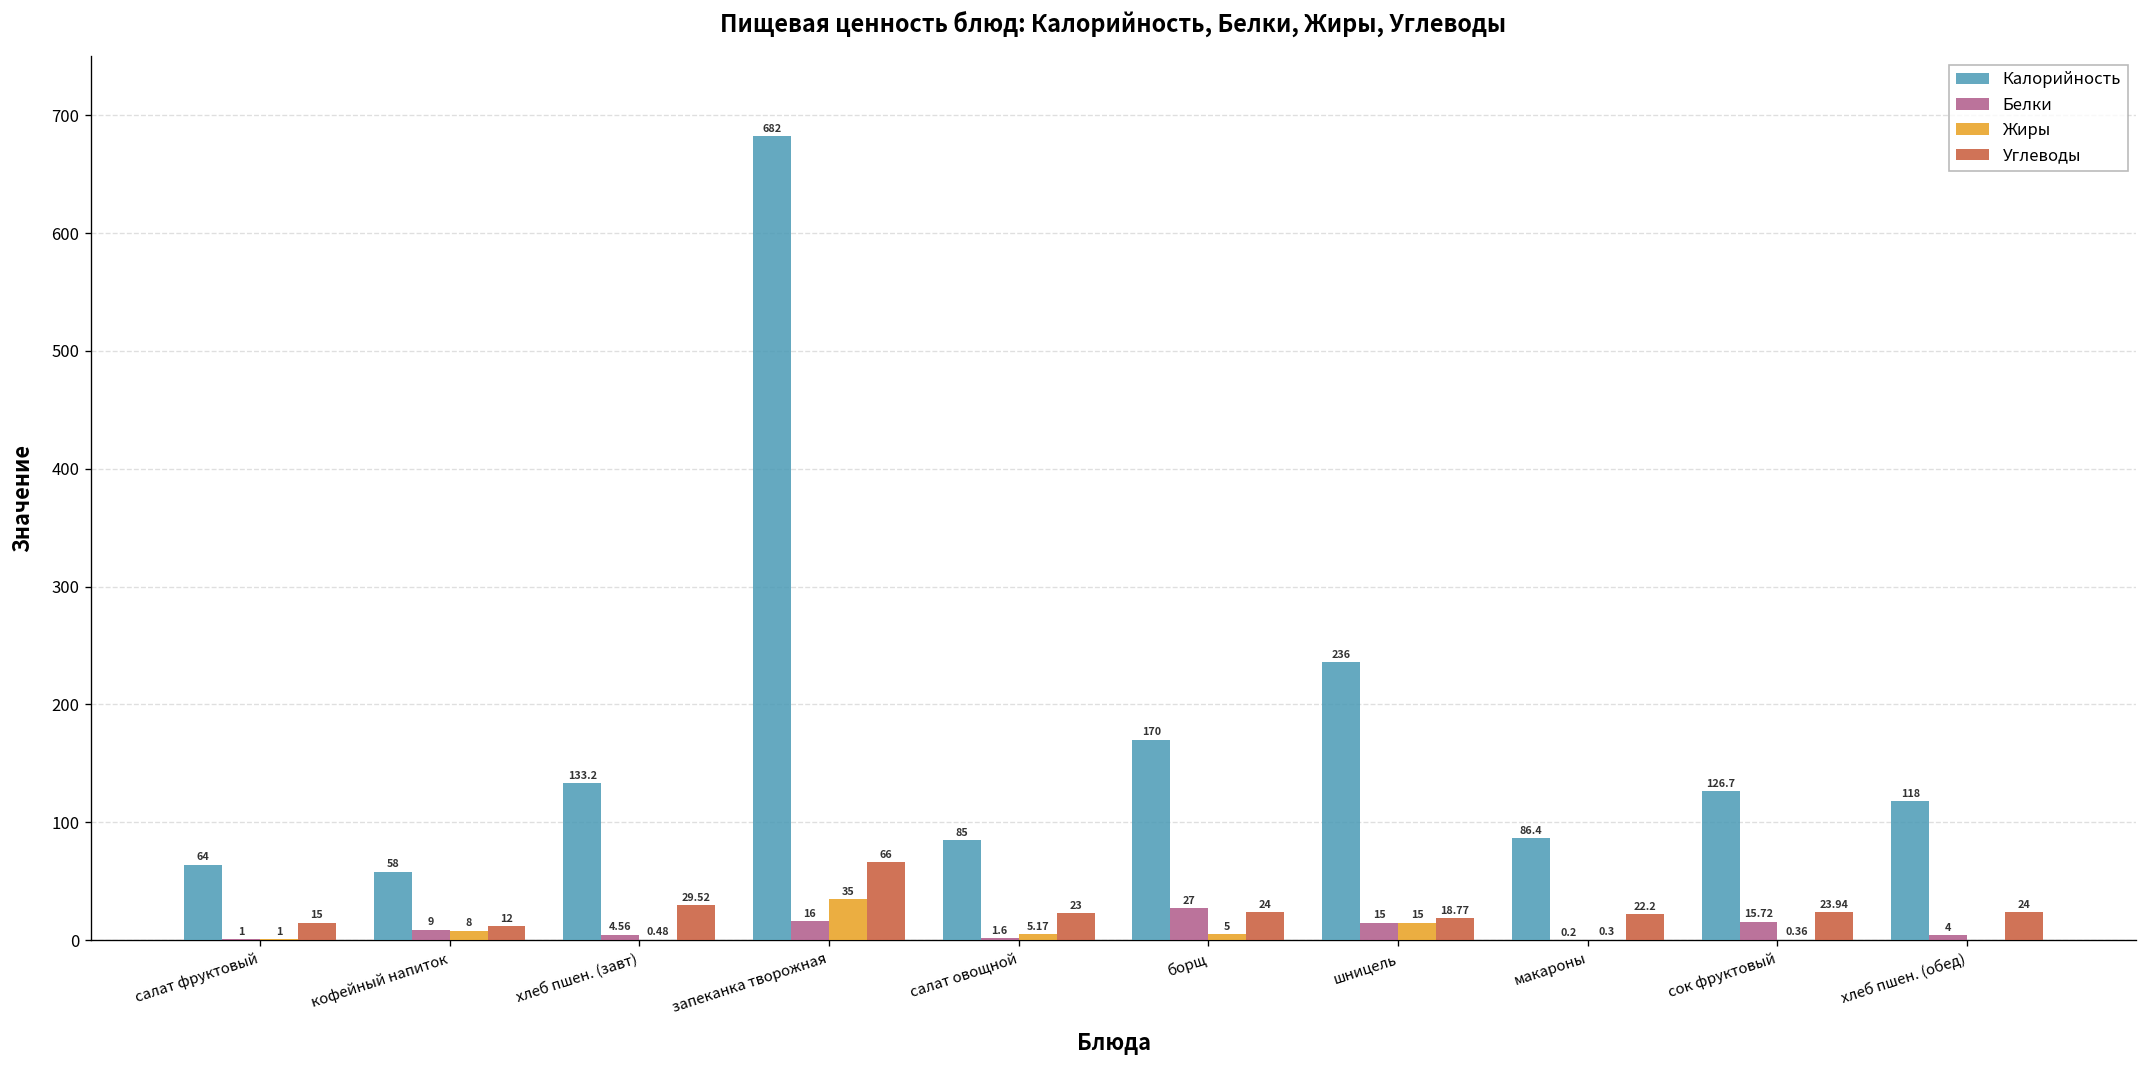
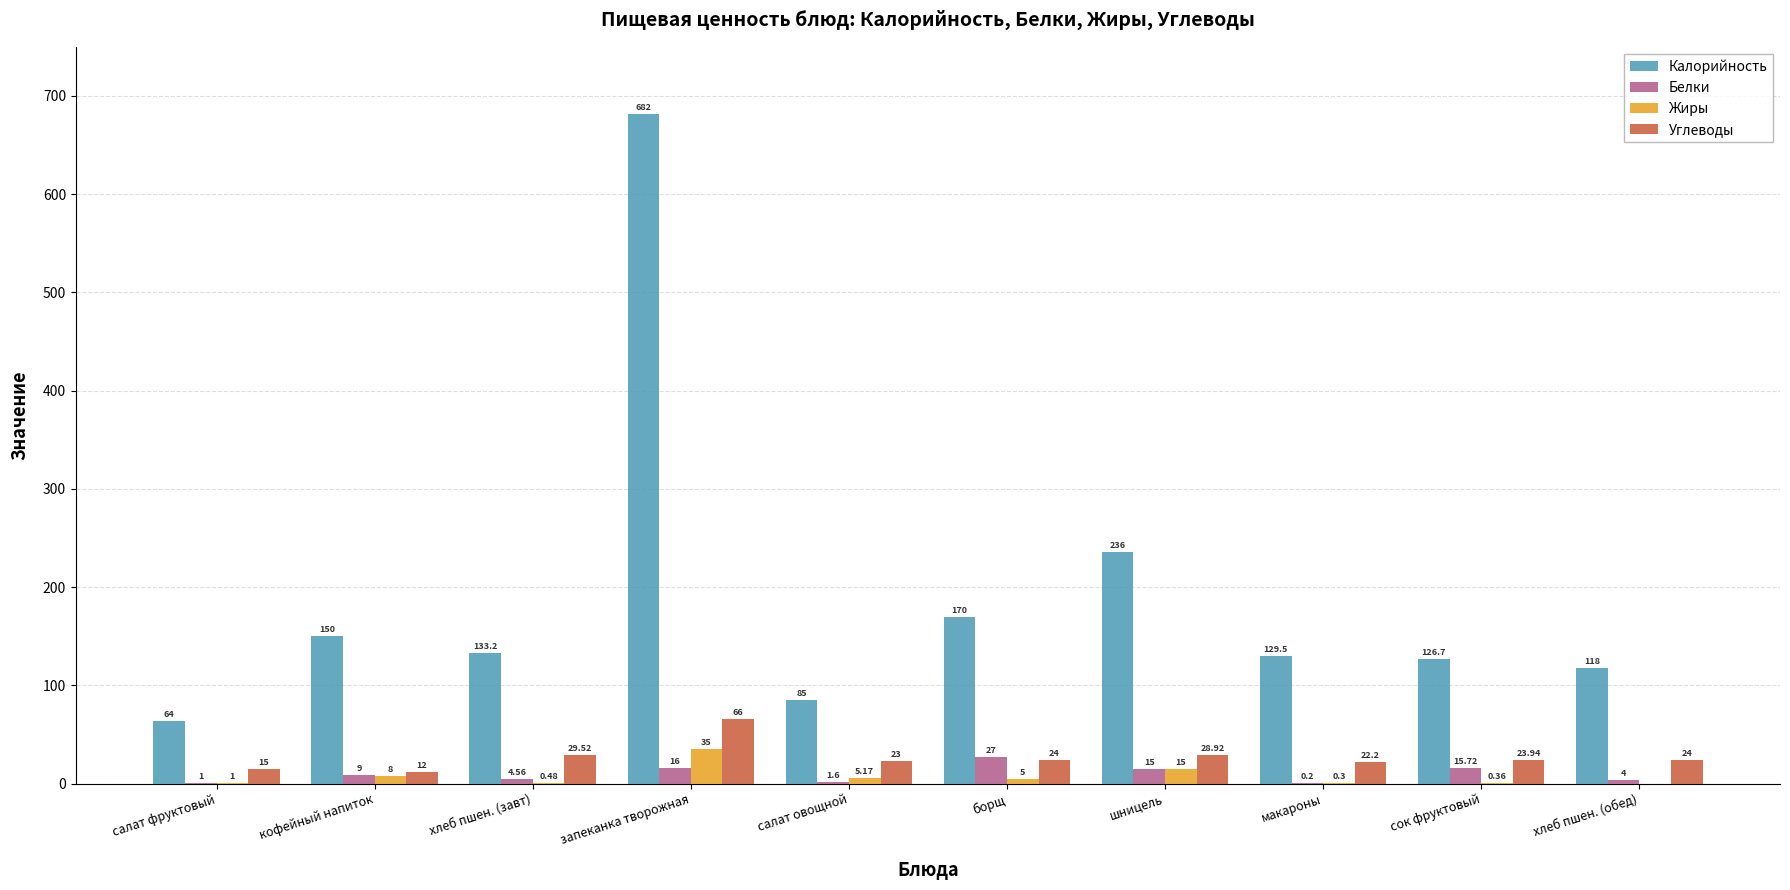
Калорийность, кофейный напиток: 58 -> 150
Углеводы, шницель: 18.77 -> 28.92
Калорийность, макароны: 86.4 -> 129.5
